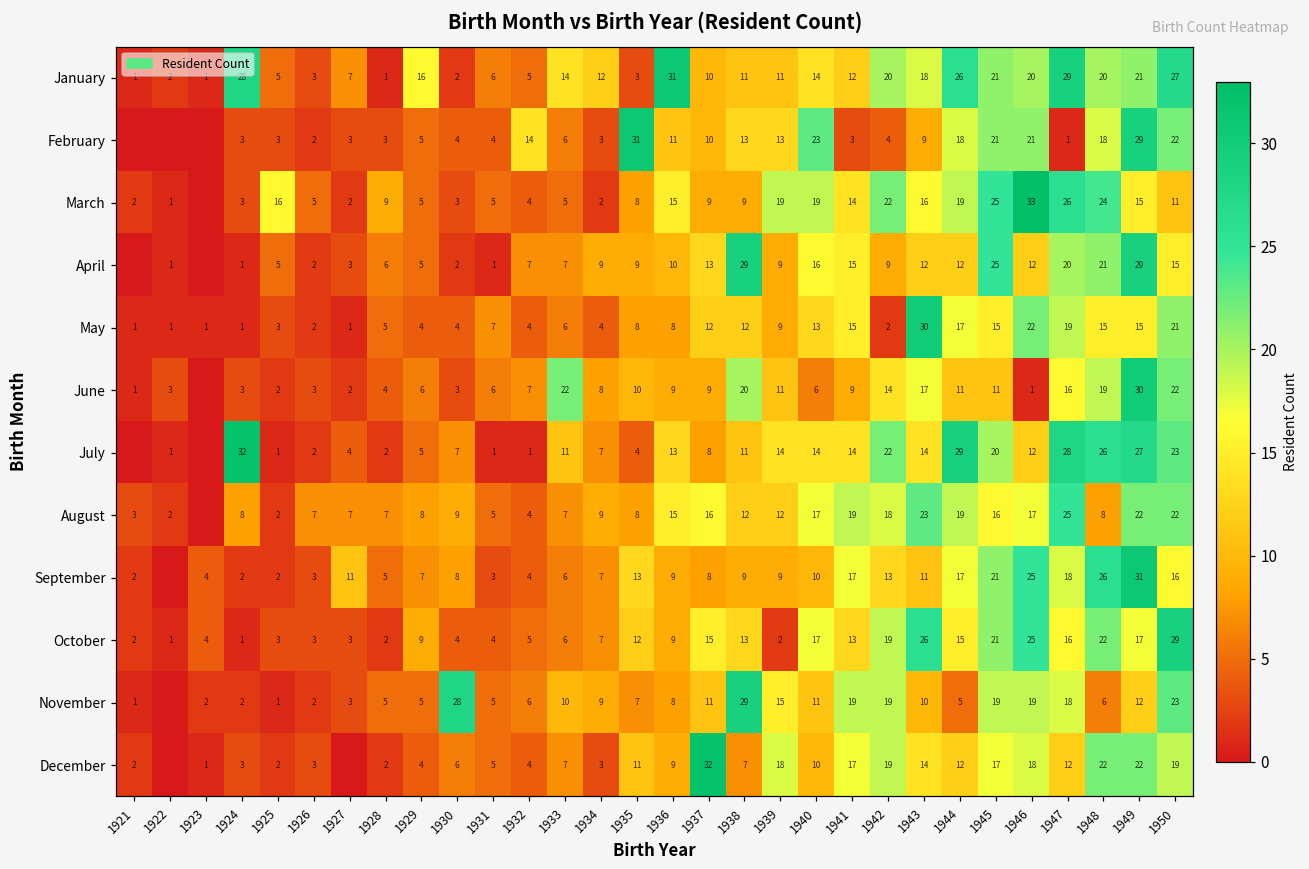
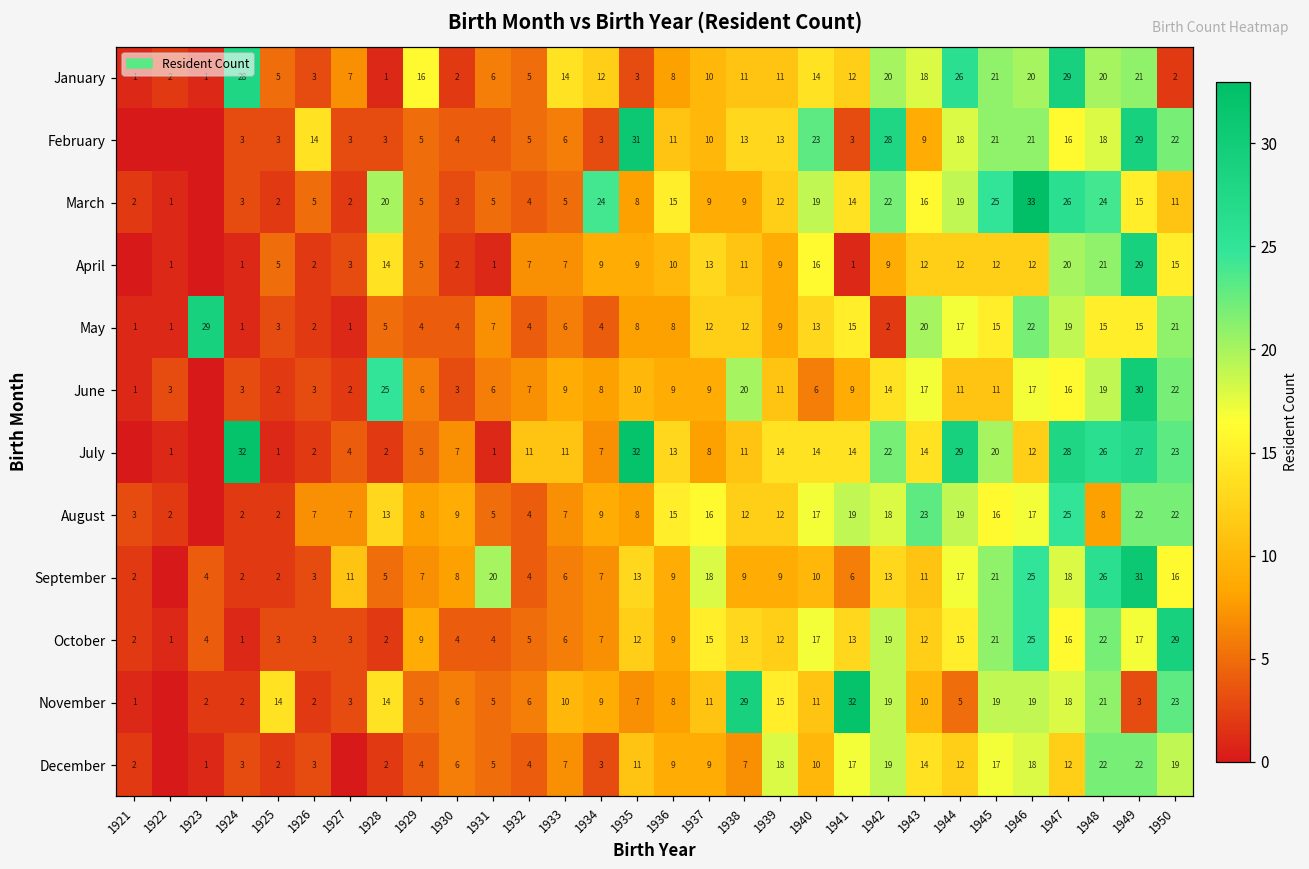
January, 1936: 31 -> 8
January, 1950: 27 -> 2
February, 1926: 2 -> 14
February, 1932: 14 -> 5
February, 1942: 4 -> 28
February, 1947: 1 -> 16
March, 1925: 16 -> 2
March, 1928: 9 -> 20
March, 1934: 2 -> 24
March, 1939: 19 -> 12
April, 1928: 6 -> 14
April, 1938: 29 -> 11
April, 1941: 15 -> 1
April, 1945: 25 -> 12
May, 1923: 1 -> 29
May, 1943: 30 -> 20
June, 1928: 4 -> 25
June, 1933: 22 -> 9
June, 1946: 1 -> 17
July, 1932: 1 -> 11
July, 1935: 4 -> 32
August, 1924: 8 -> 2
August, 1928: 7 -> 13
September, 1931: 3 -> 20
September, 1937: 8 -> 18
September, 1941: 17 -> 6
October, 1939: 2 -> 12
October, 1943: 26 -> 12
November, 1925: 1 -> 14
November, 1928: 5 -> 14
November, 1930: 28 -> 6
November, 1941: 19 -> 32
November, 1948: 6 -> 21
November, 1949: 12 -> 3
December, 1937: 32 -> 9
